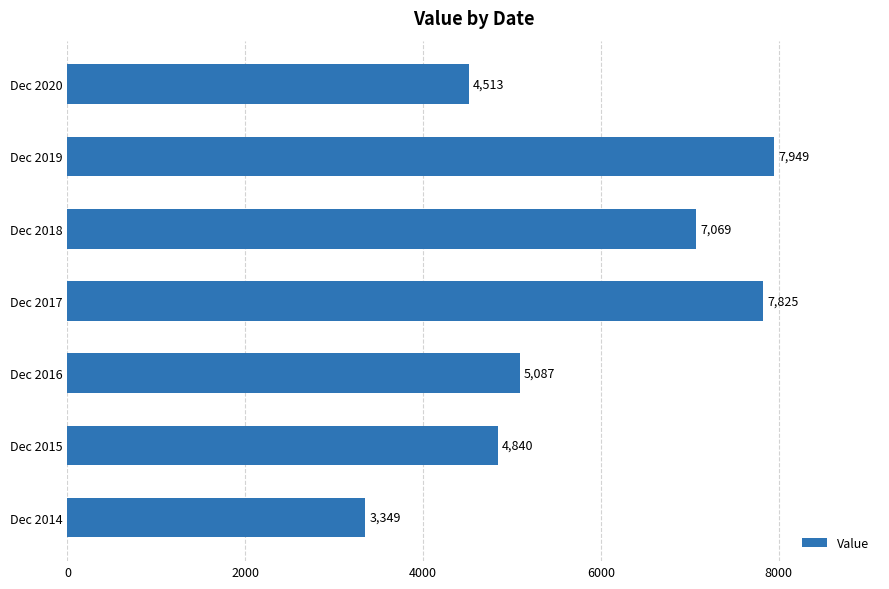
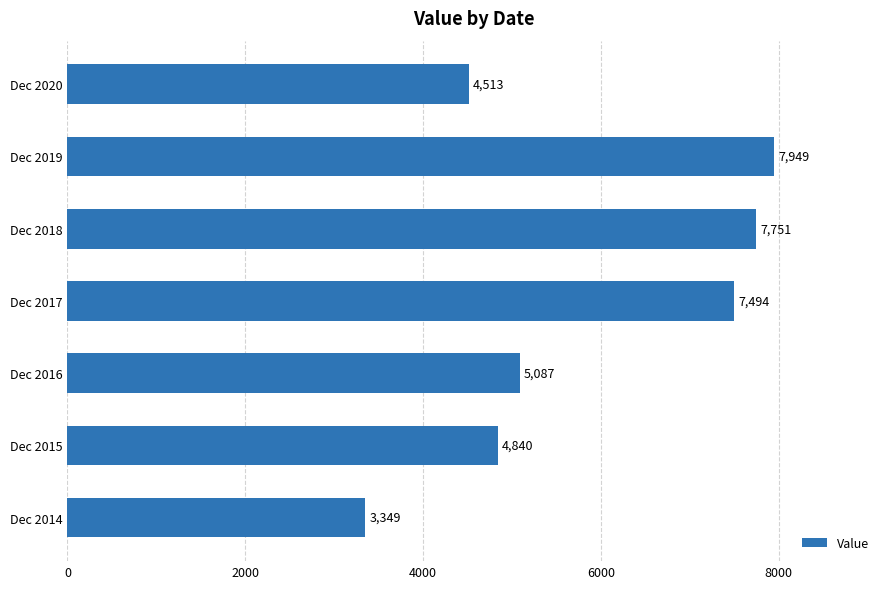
Dec 2018: 7,069 -> 7,751
Dec 2017: 7,825 -> 7,494
